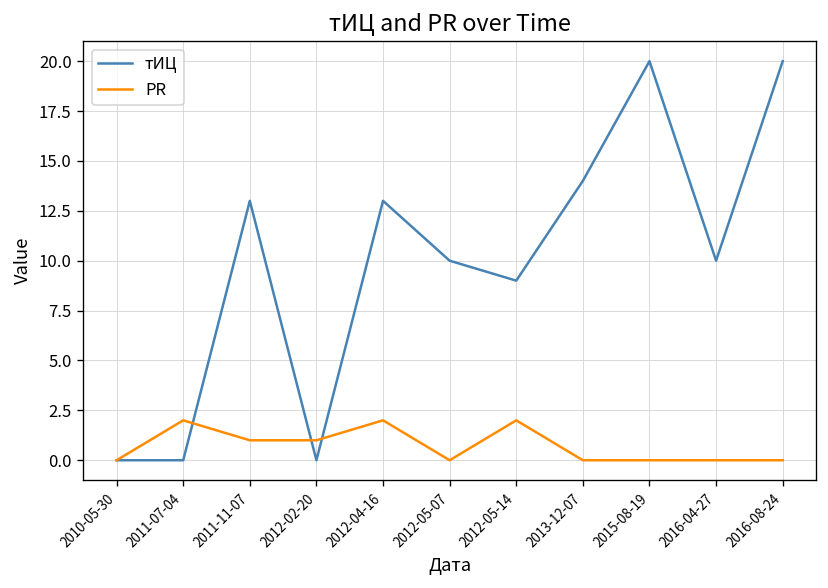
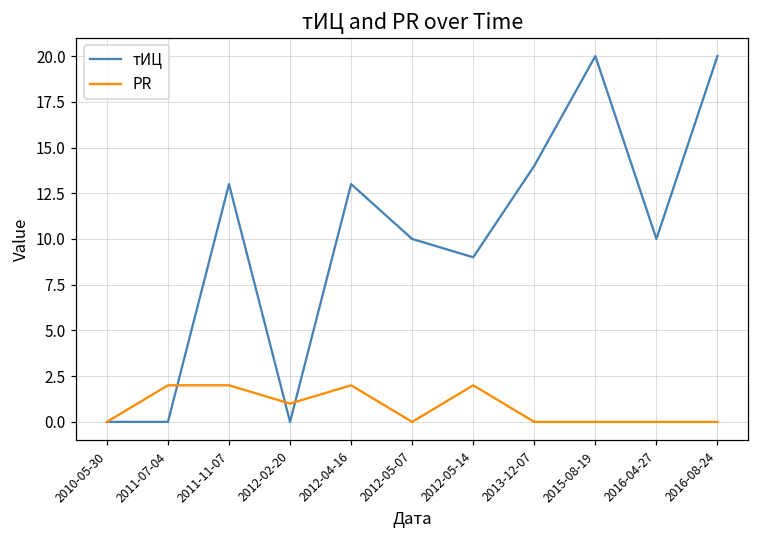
PR, 2011-11-07: 1 -> 2
